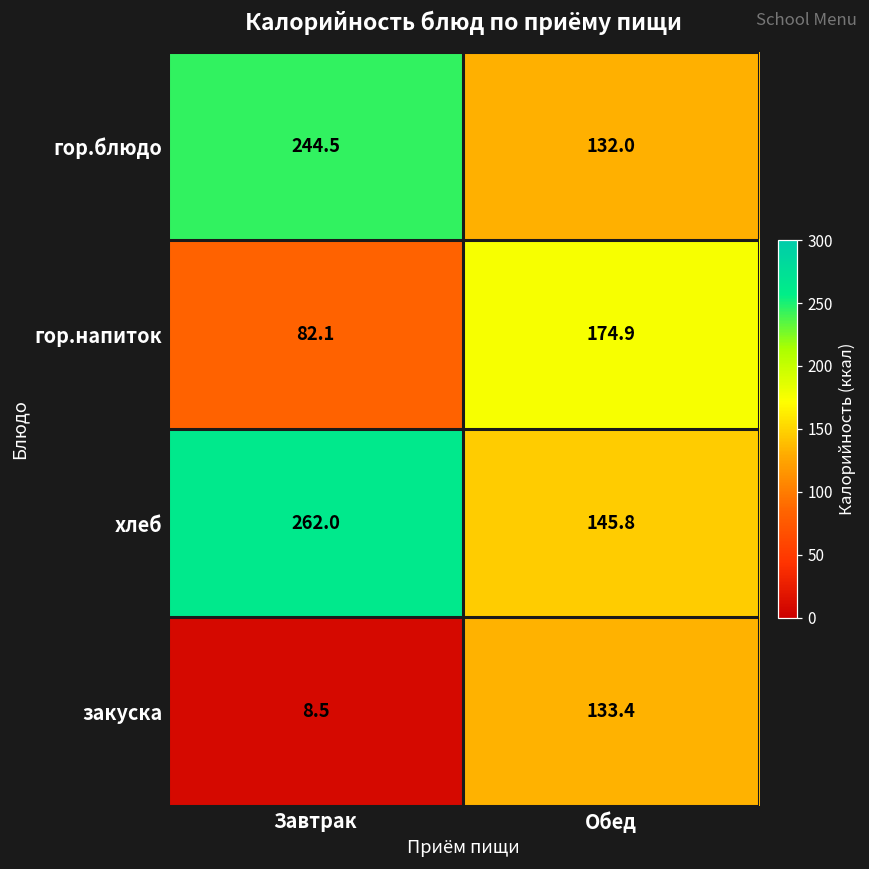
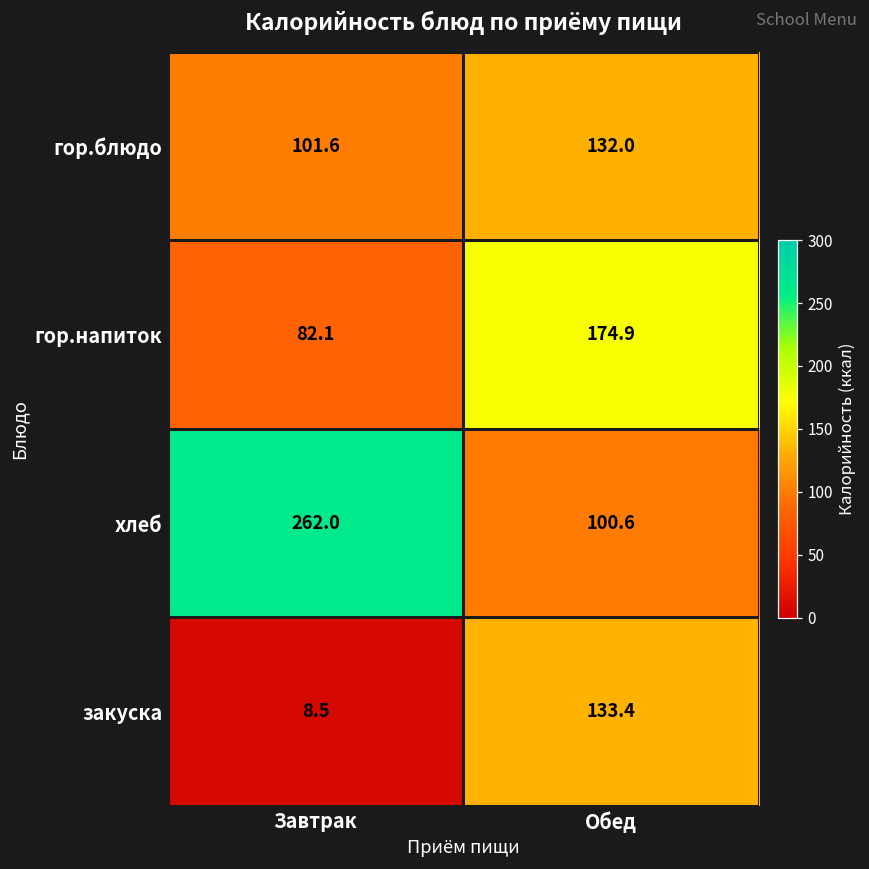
гор.блюдо, Завтрак: 244.5 -> 101.6
хлеб, Обед: 145.8 -> 100.6
